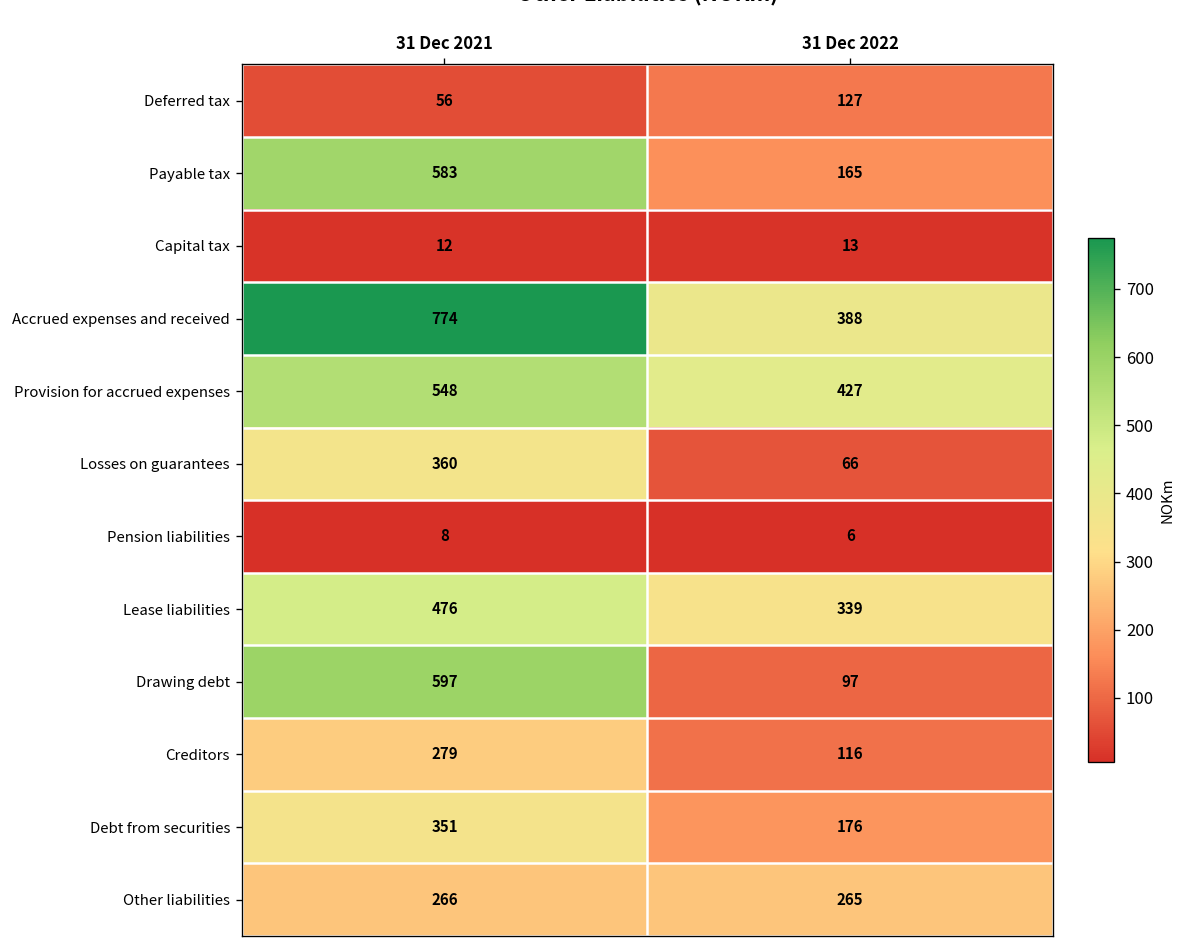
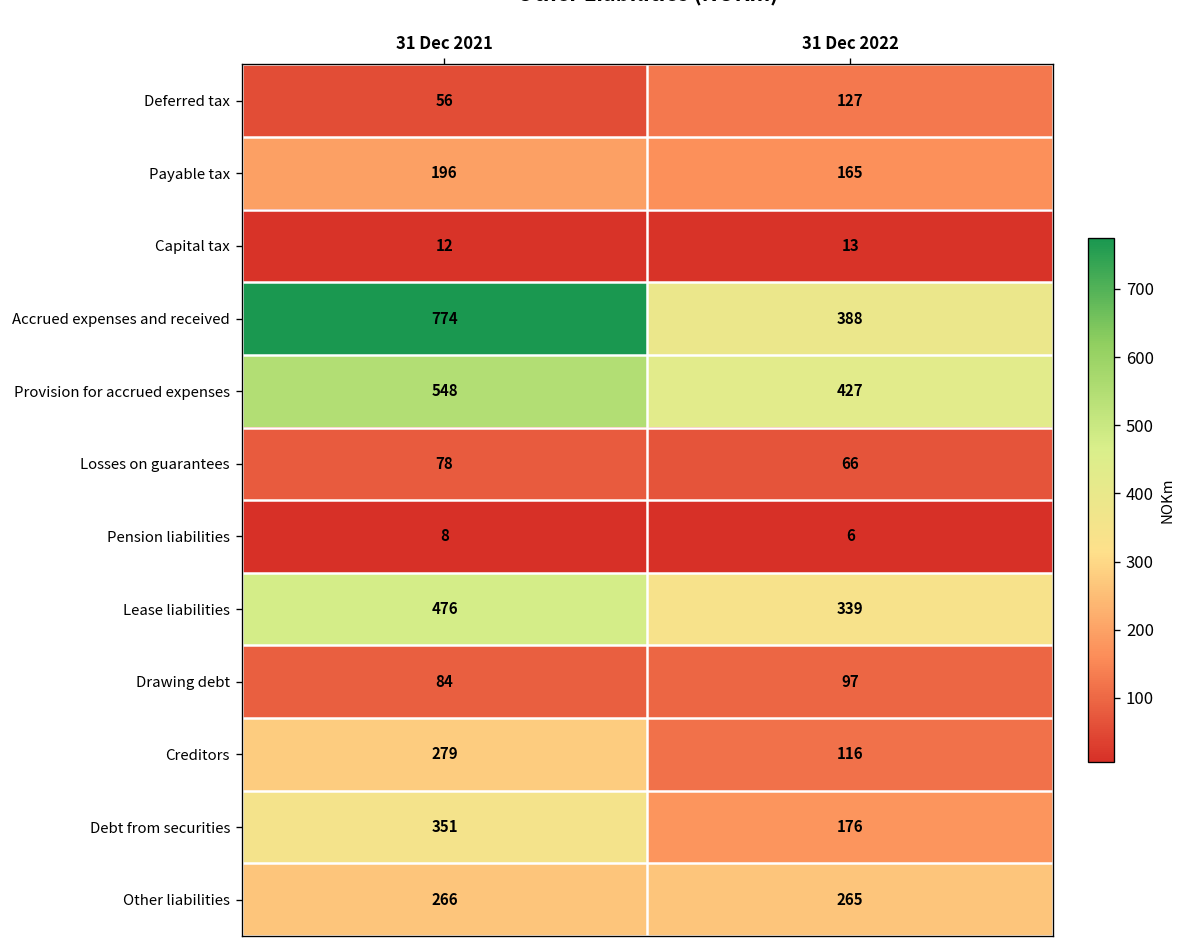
Payable tax, 31 Dec 2021: 583 -> 196
Losses on guarantees, 31 Dec 2021: 360 -> 78
Drawing debt, 31 Dec 2021: 597 -> 84
